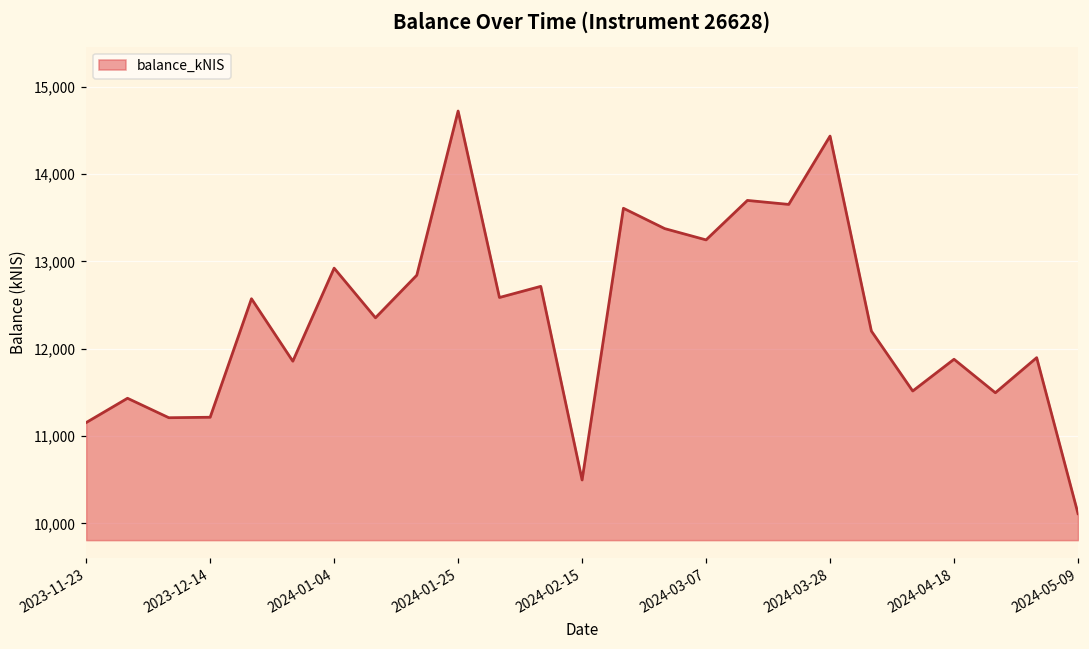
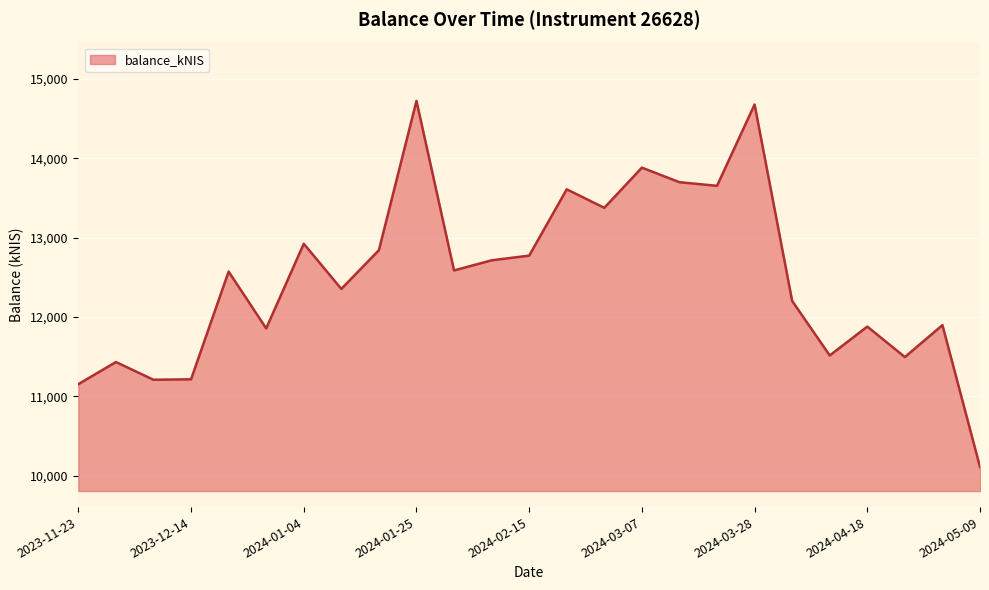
2024-02-15: 10,500 -> 12,800
2024-03-07: 13,200 -> 13,900
2024-03-28: 14,400 -> 14,700
